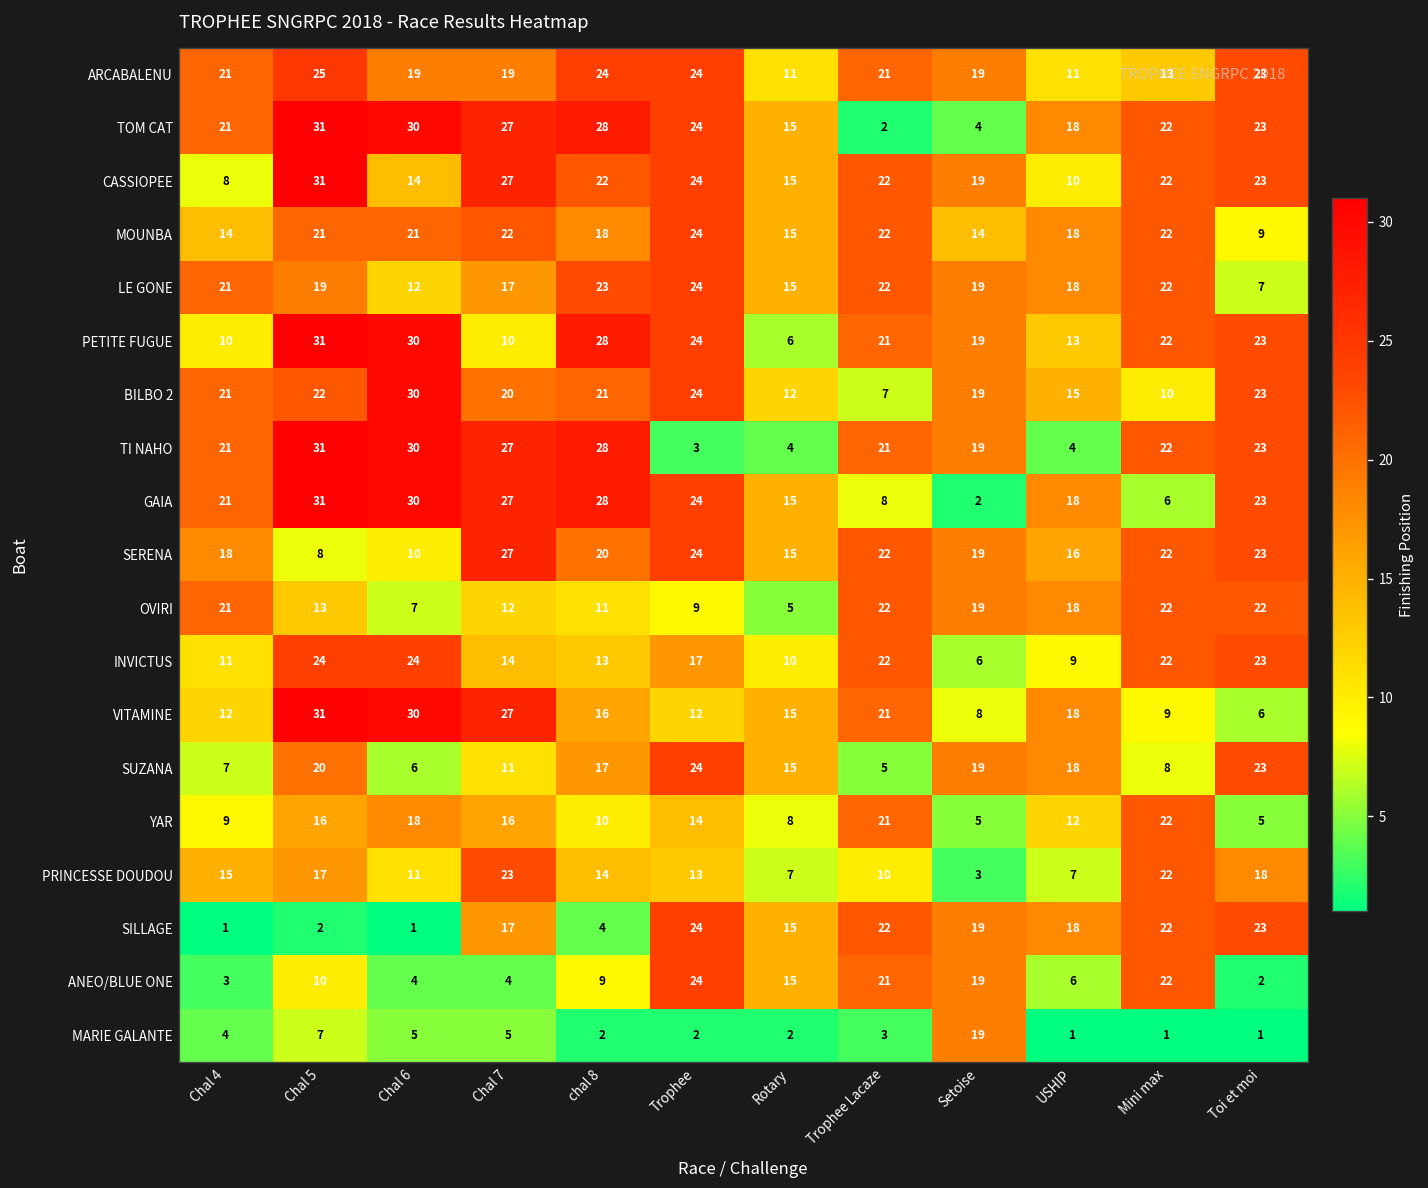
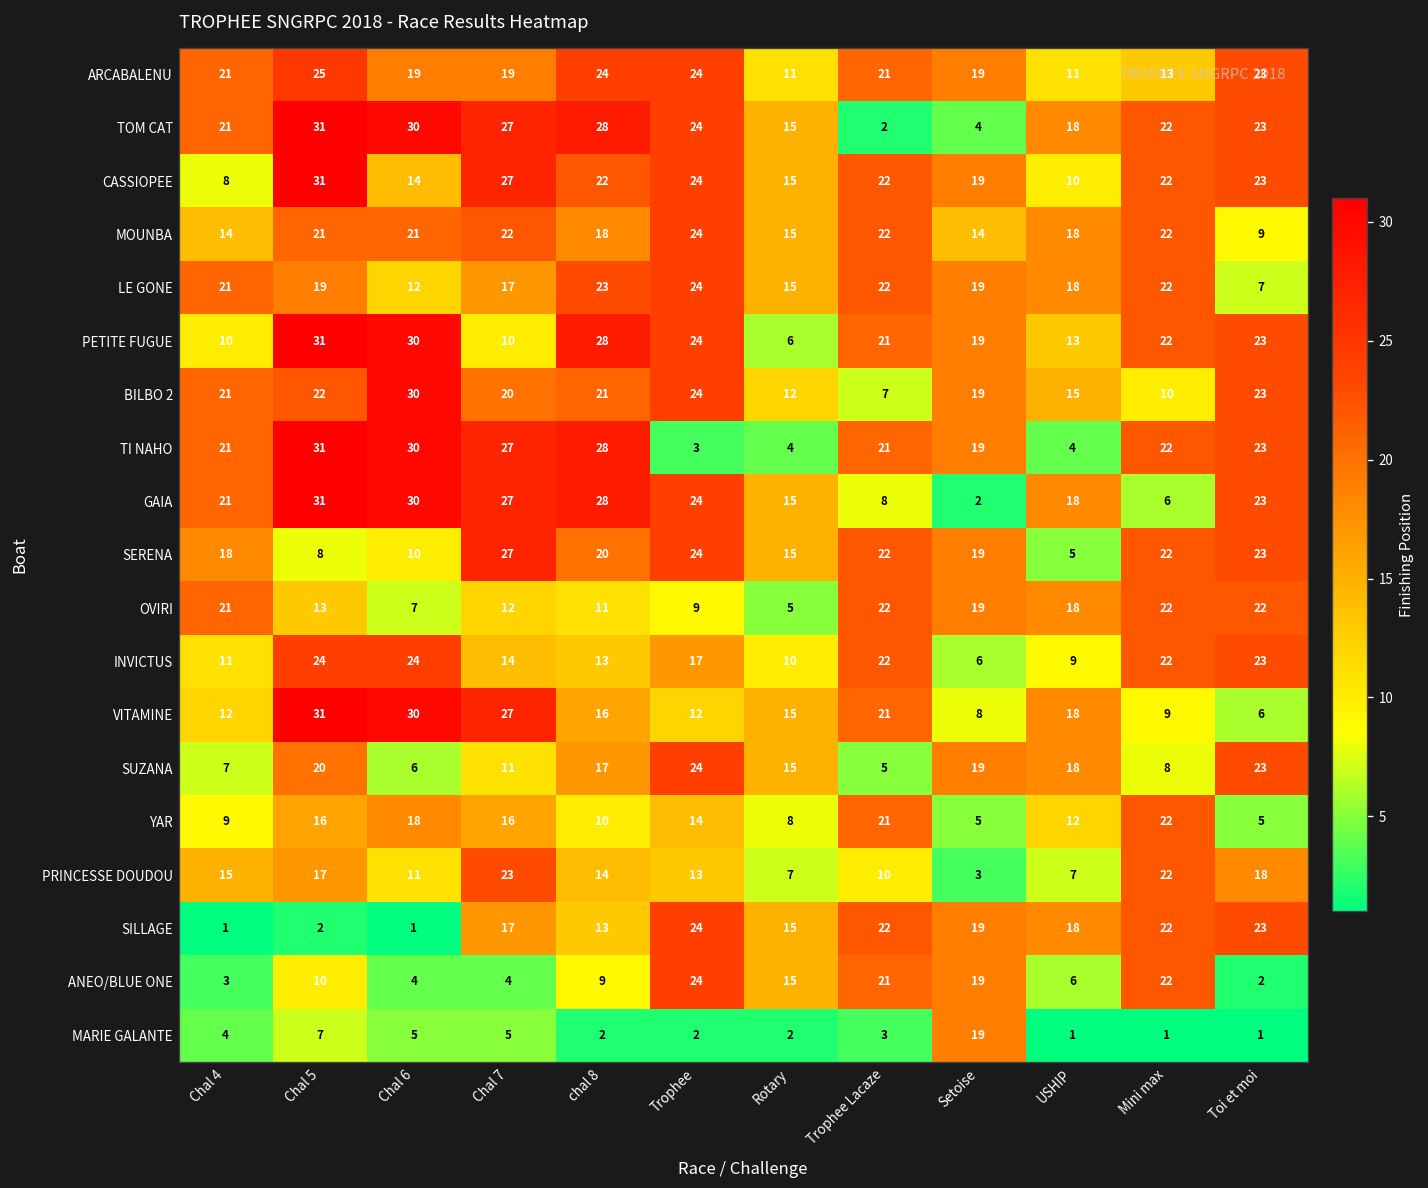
SERENA, USHIP: 16 -> 5
SILLAGE, chal 8: 4 -> 13
